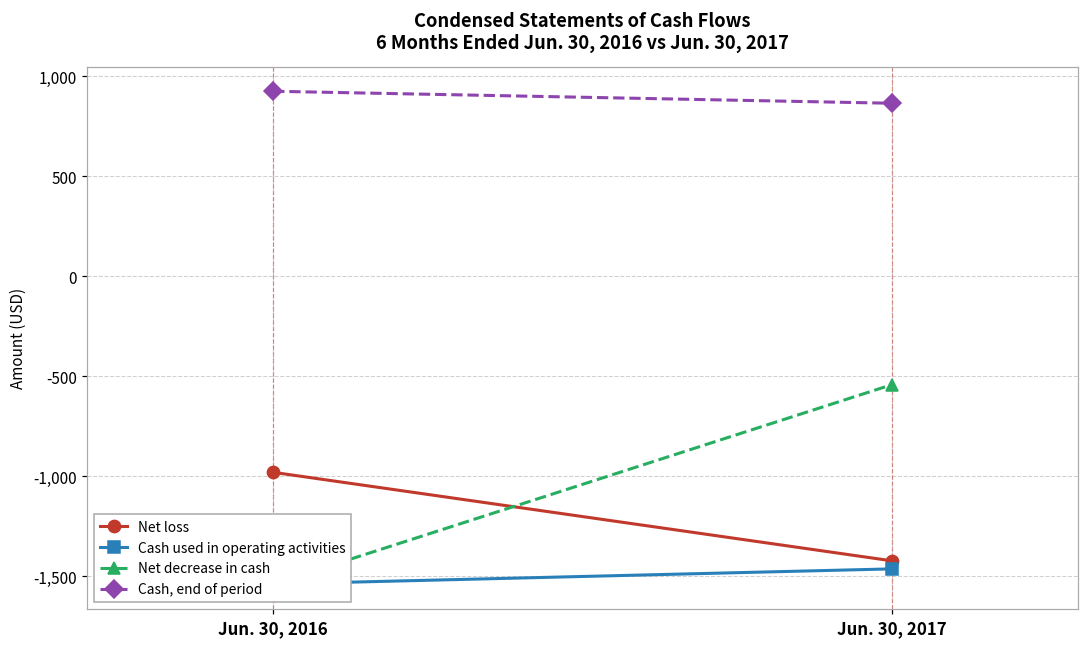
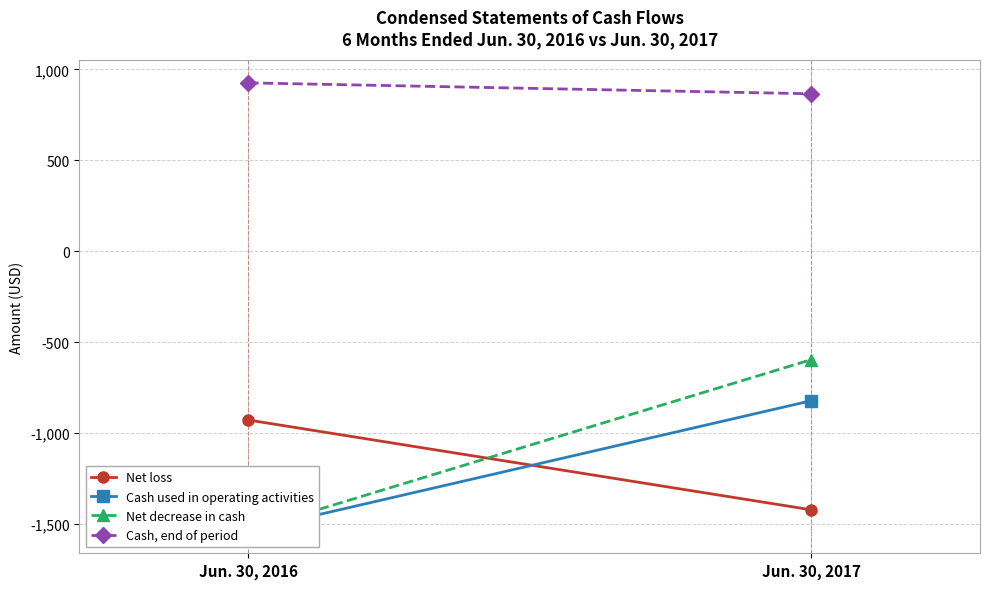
Net loss, Jun. 30, 2016: -980 -> -930
Cash used in operating activities, Jun. 30, 2017: -1,460 -> -820
Net decrease in cash, Jun. 30, 2017: -540 -> -600
